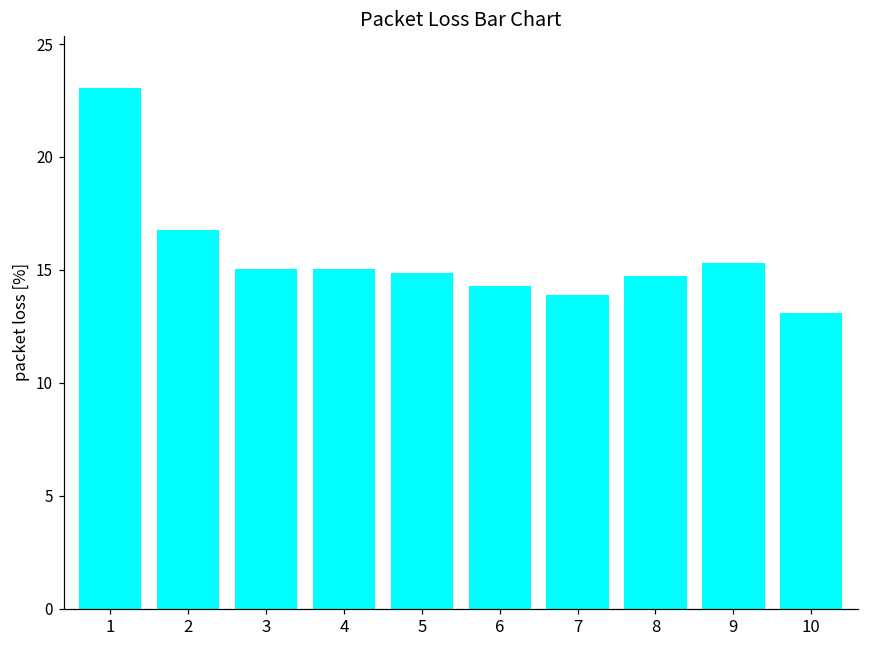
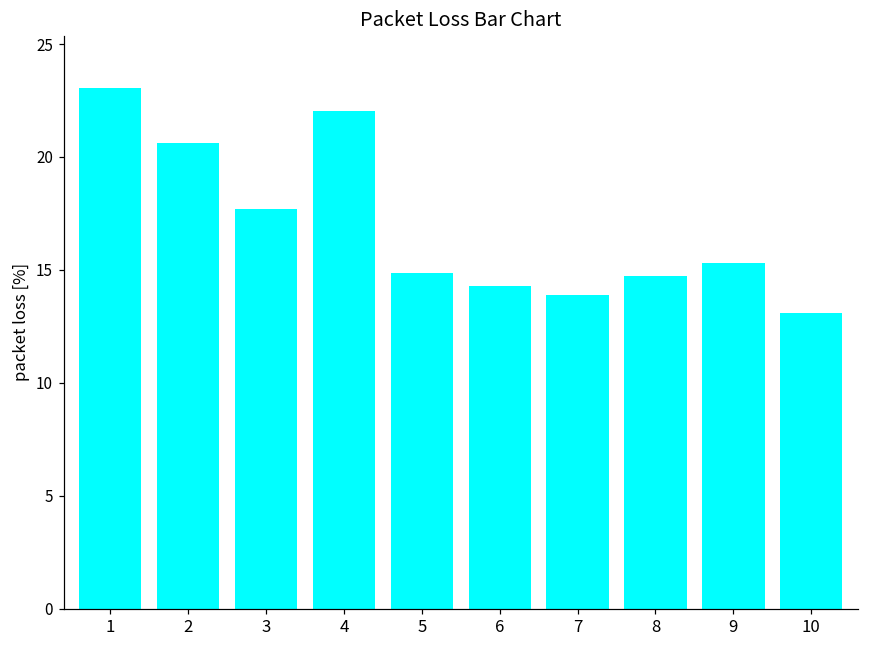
2: 16.8 -> 20.6
3: 15.0 -> 17.7
4: 15.0 -> 22.0
